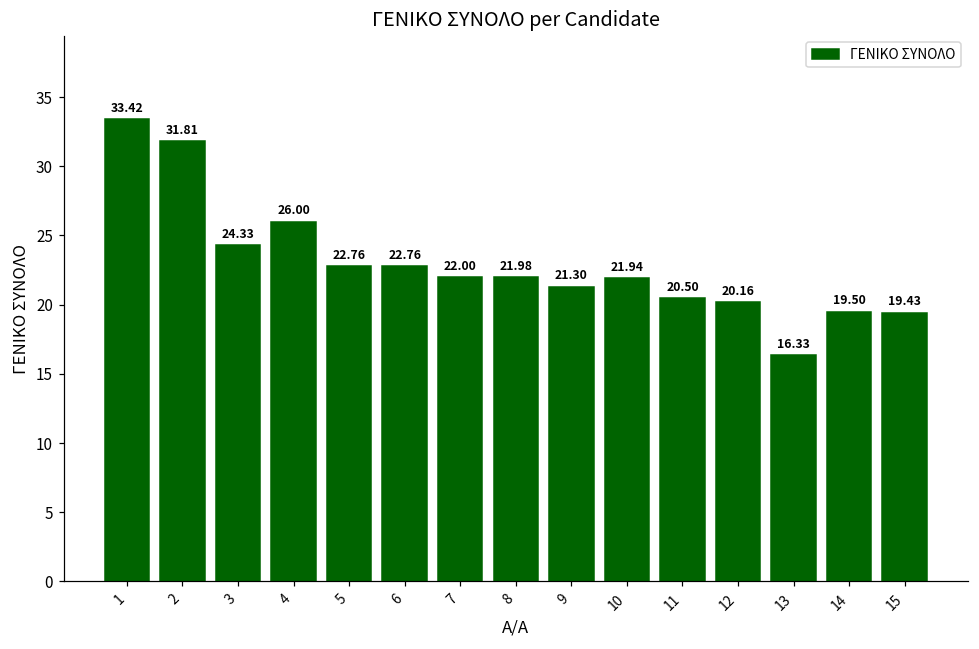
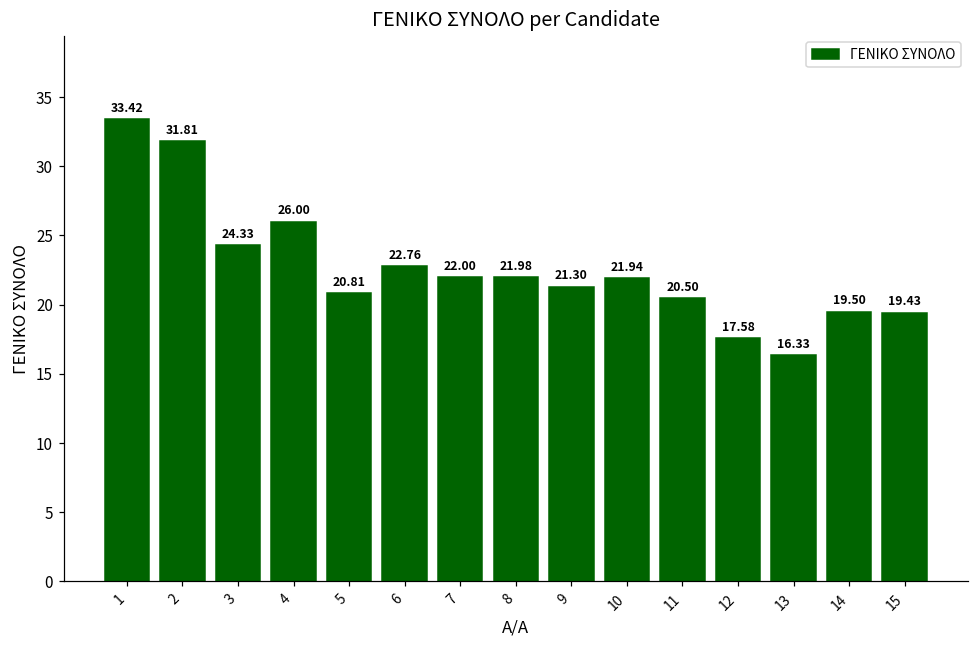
5: 22.76 -> 20.81
12: 20.16 -> 17.58
